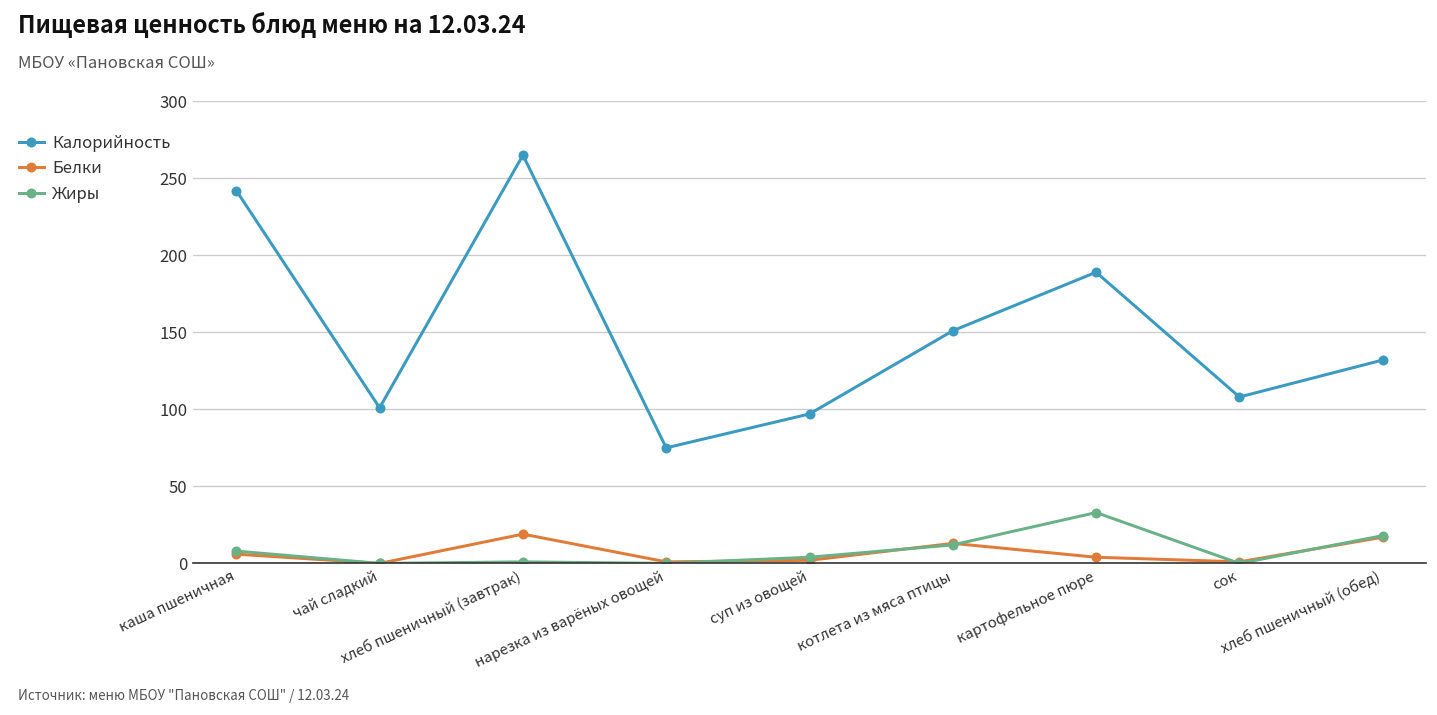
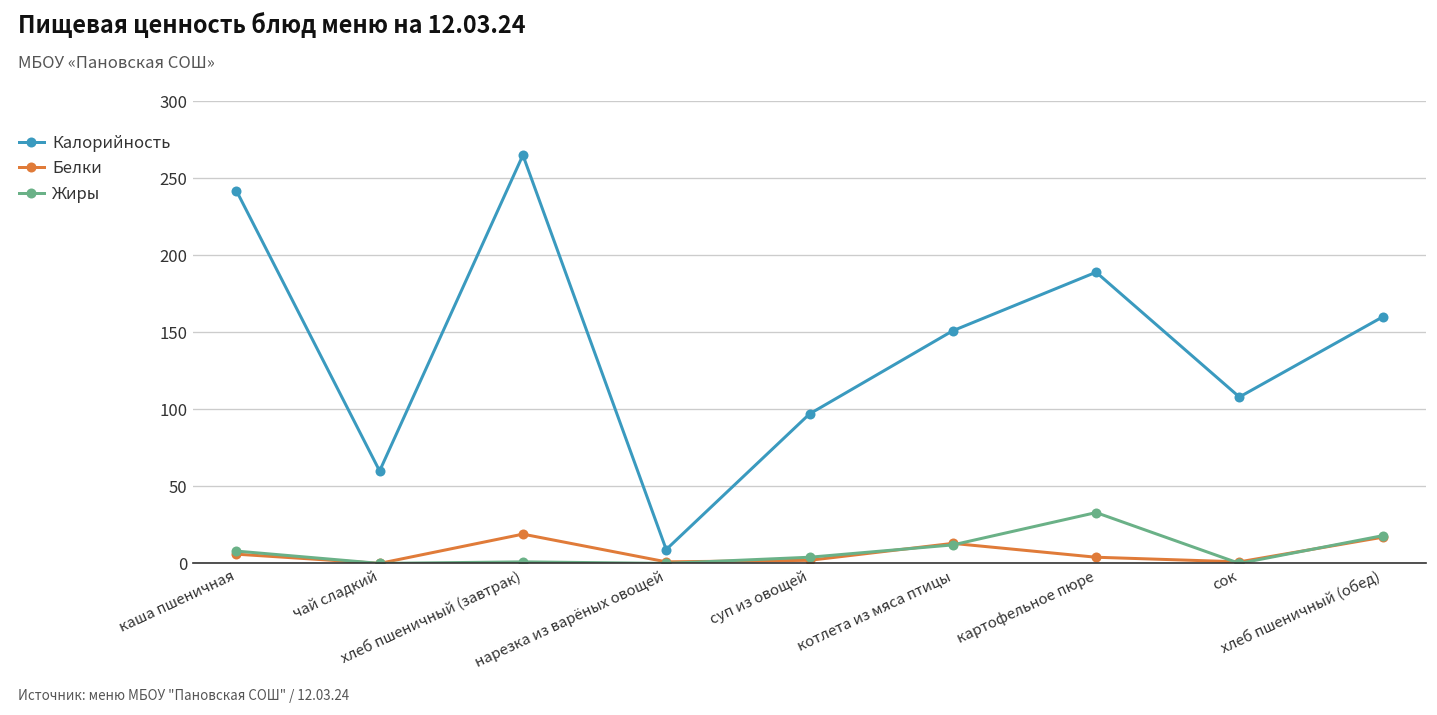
Калорийность, чай сладкий: 101 -> 60
Калорийность, нарезка из варёных овощей: 75 -> 9
Калорийность, хлеб пшеничный (обед): 132 -> 160
